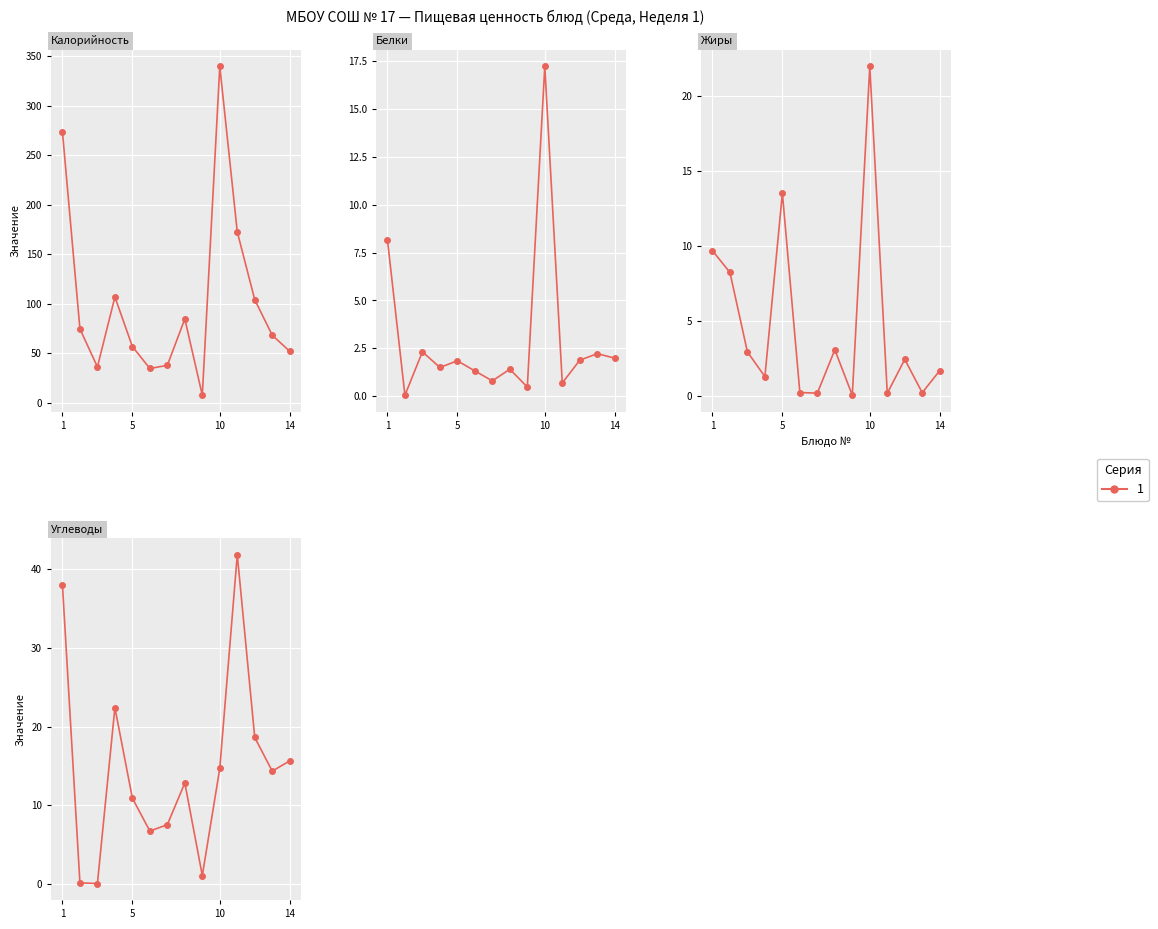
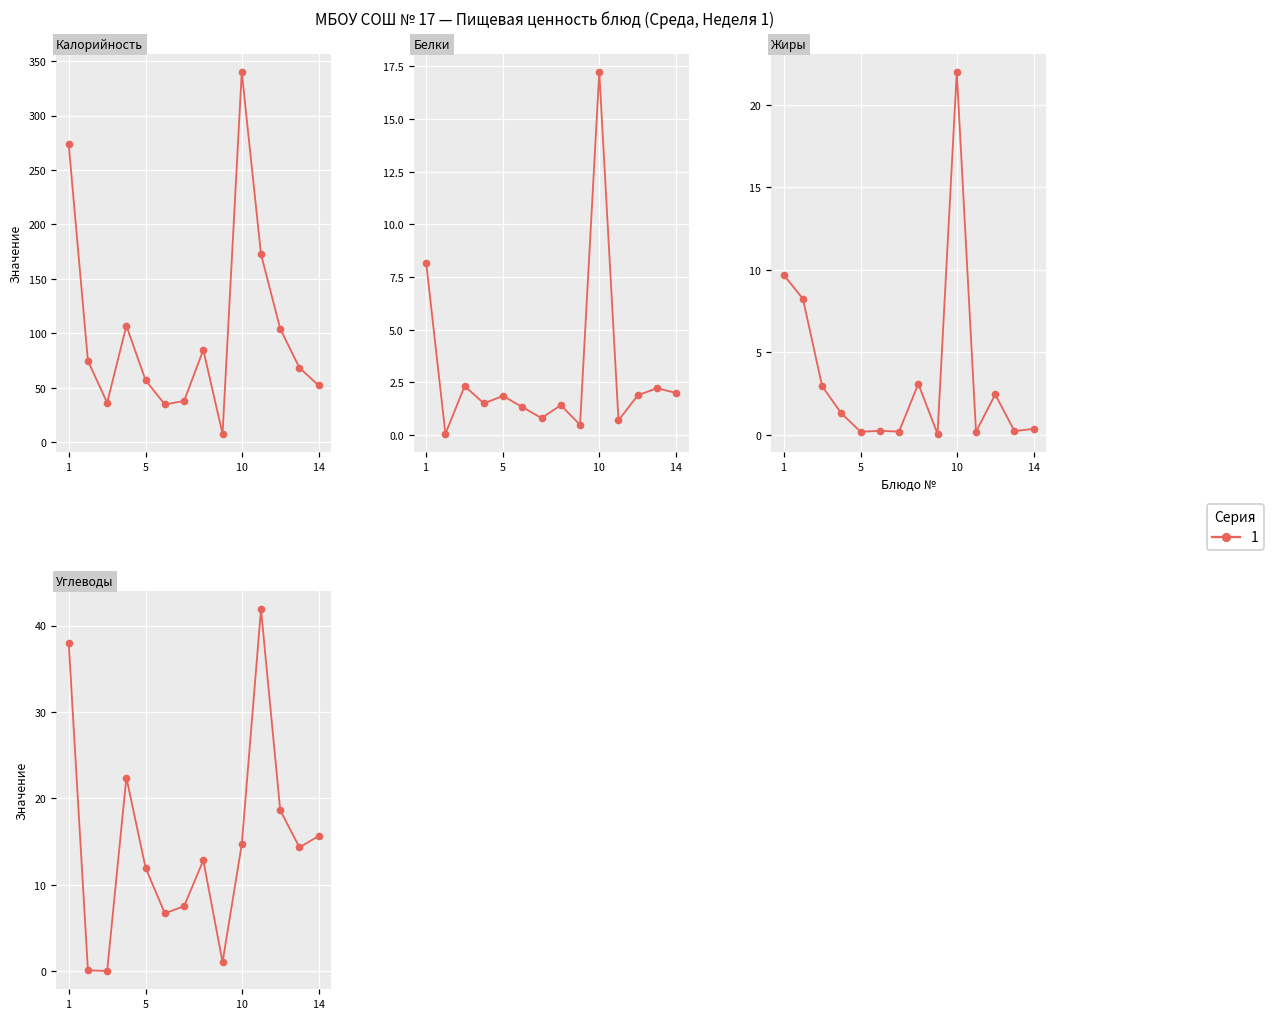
Жиры, 5: 13.5 -> 0.2
Жиры, 14: 1.7 -> 0.4
Углеводы, 5: 11 -> 12
